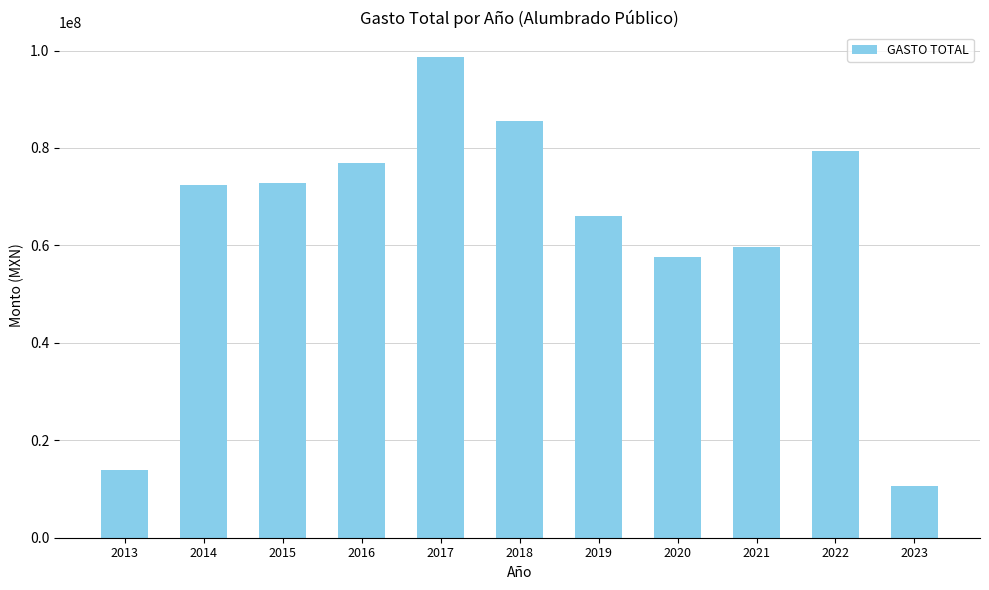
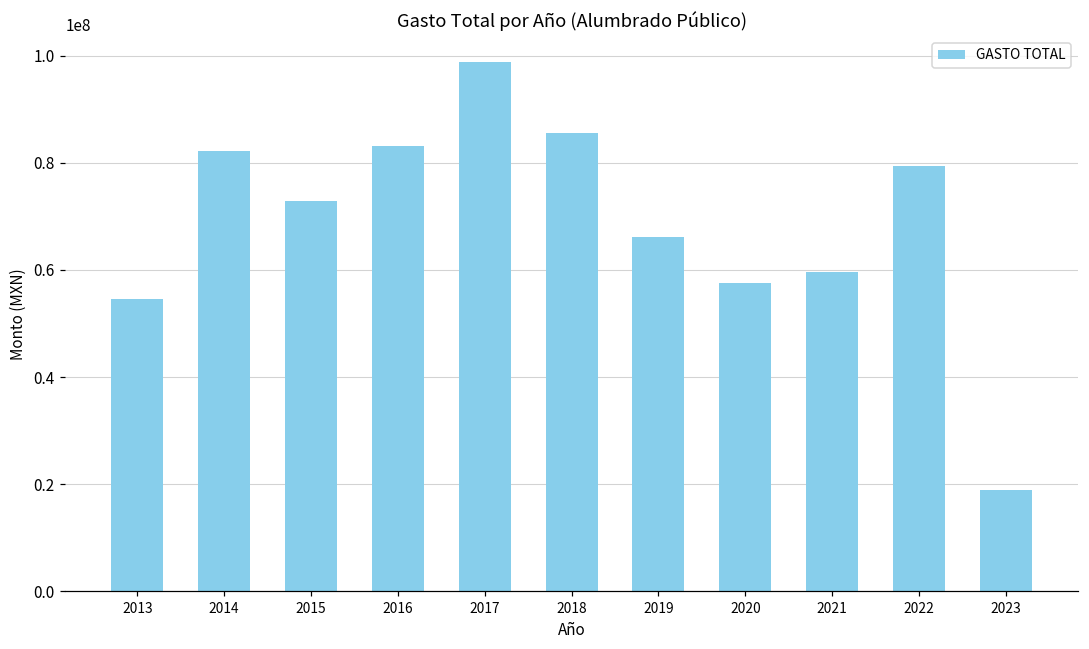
2013: 14000000 -> 55000000
2014: 72000000 -> 82000000
2016: 77000000 -> 83000000
2023: 11000000 -> 19000000
